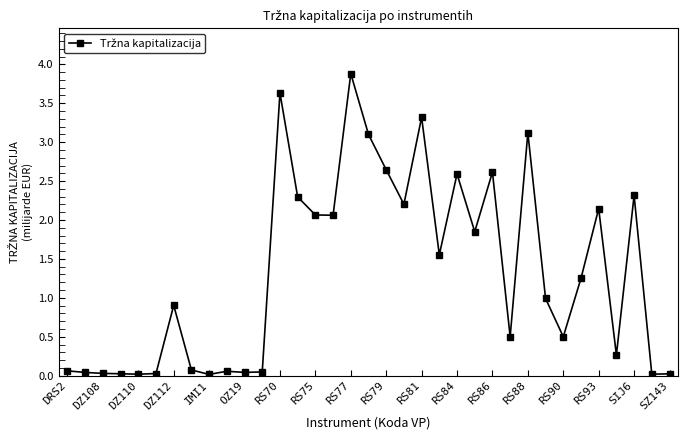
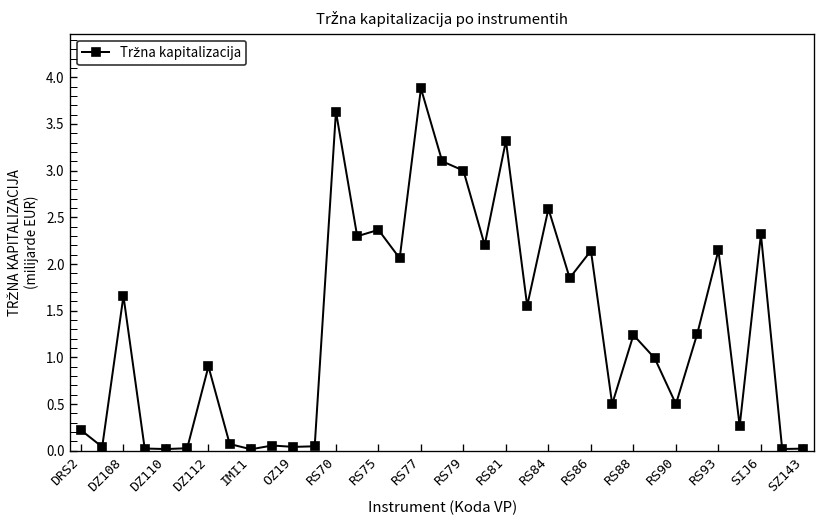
DRS2: 0.1 -> 0.2
DZ108: 0.0 -> 1.7
RS75: 2.1 -> 2.4
RS79: 2.6 -> 3.0
RS86: 2.6 -> 2.1
RS88: 3.1 -> 1.2
